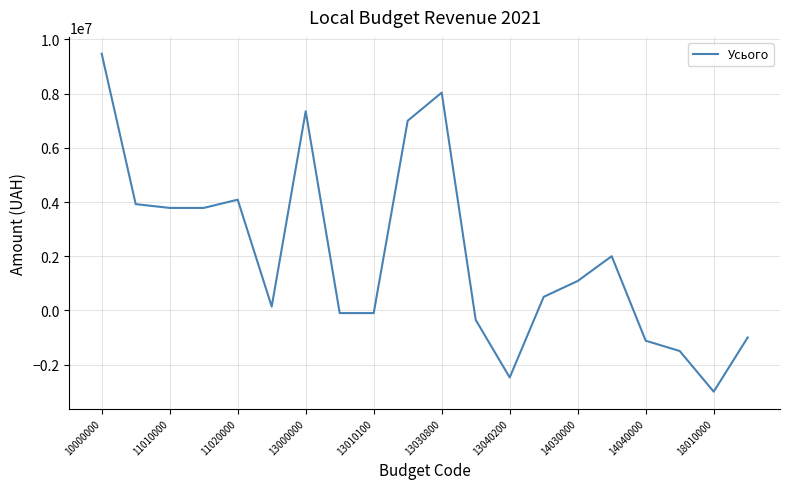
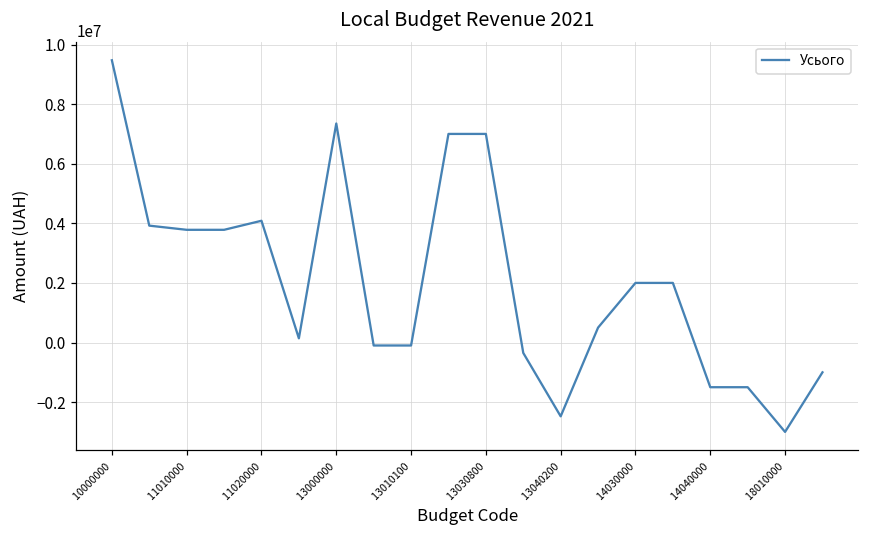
13030800: 8000000 -> 7000000
14030000: 1100000 -> 2000000
14040000: -1100000 -> -1500000
